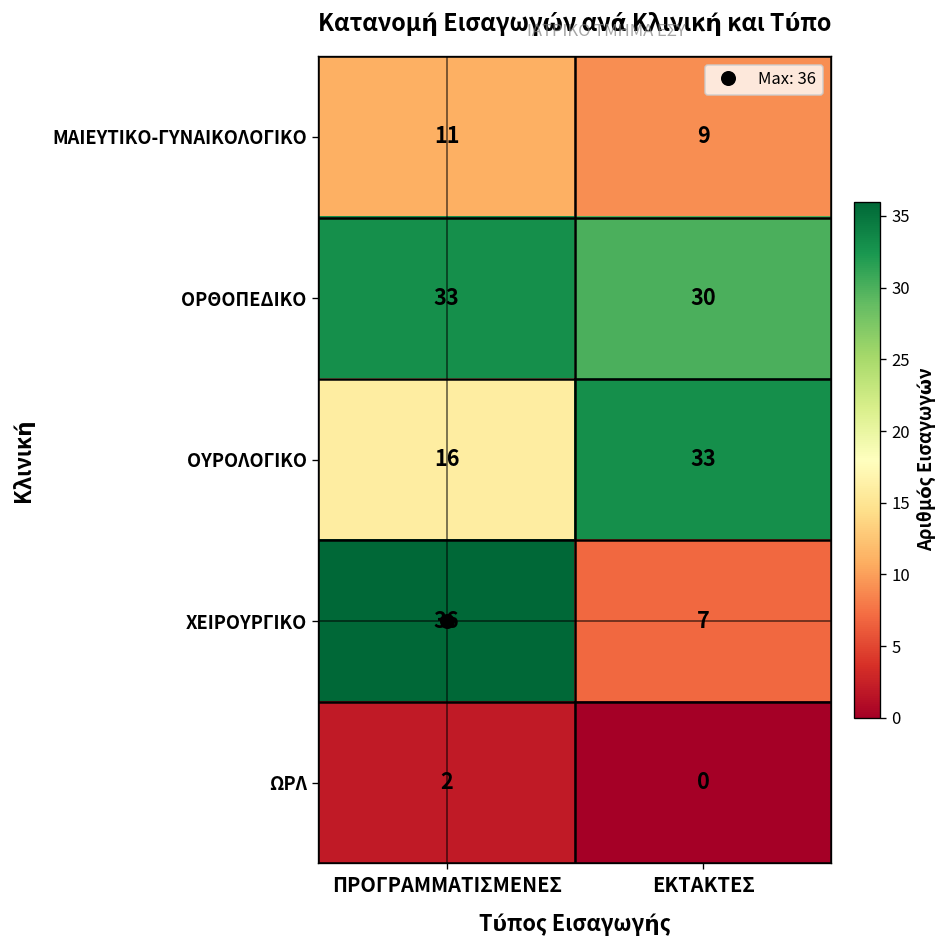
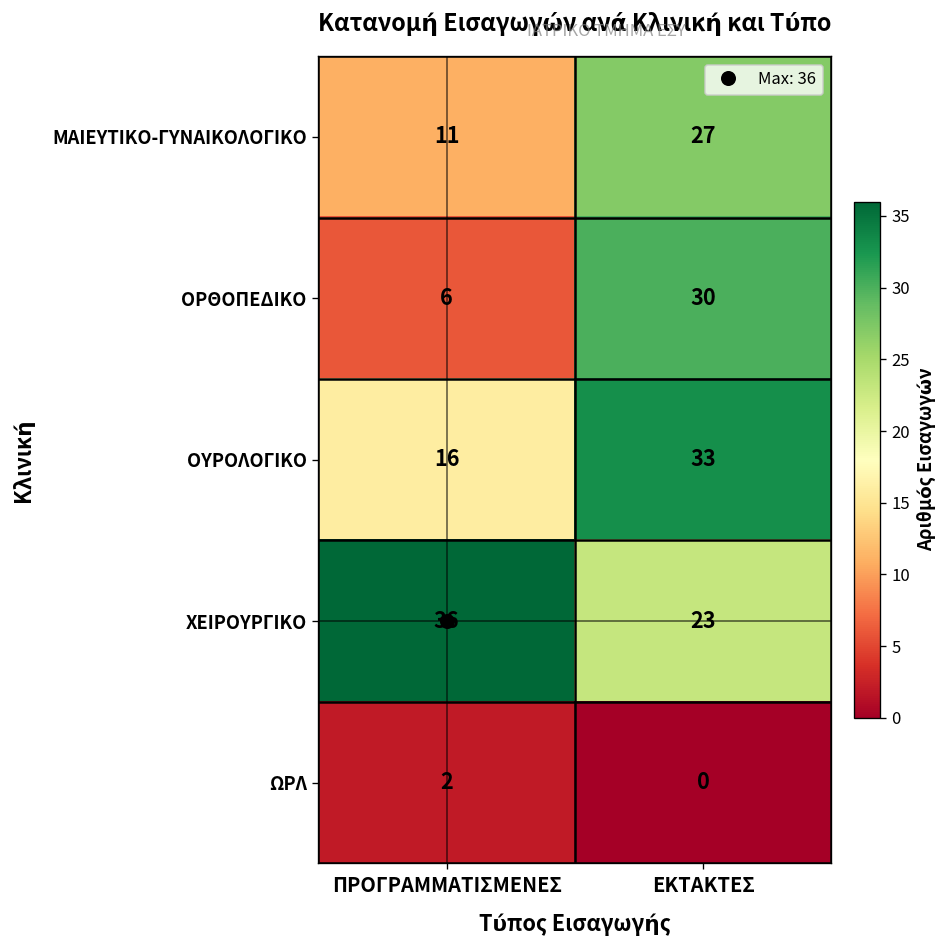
ΜΑΙΕΥΤΙΚΟ-ΓΥΝΑΙΚΟΛΟΓΙΚΟ, ΕΚΤΑΚΤΕΣ: 9 -> 27
ΟΡΘΟΠΕΔΙΚΟ, ΠΡΟΓΡΑΜΜΑΤΙΣΜΕΝΕΣ: 33 -> 6
ΧΕΙΡΟΥΡΓΙΚΟ, ΕΚΤΑΚΤΕΣ: 7 -> 23
